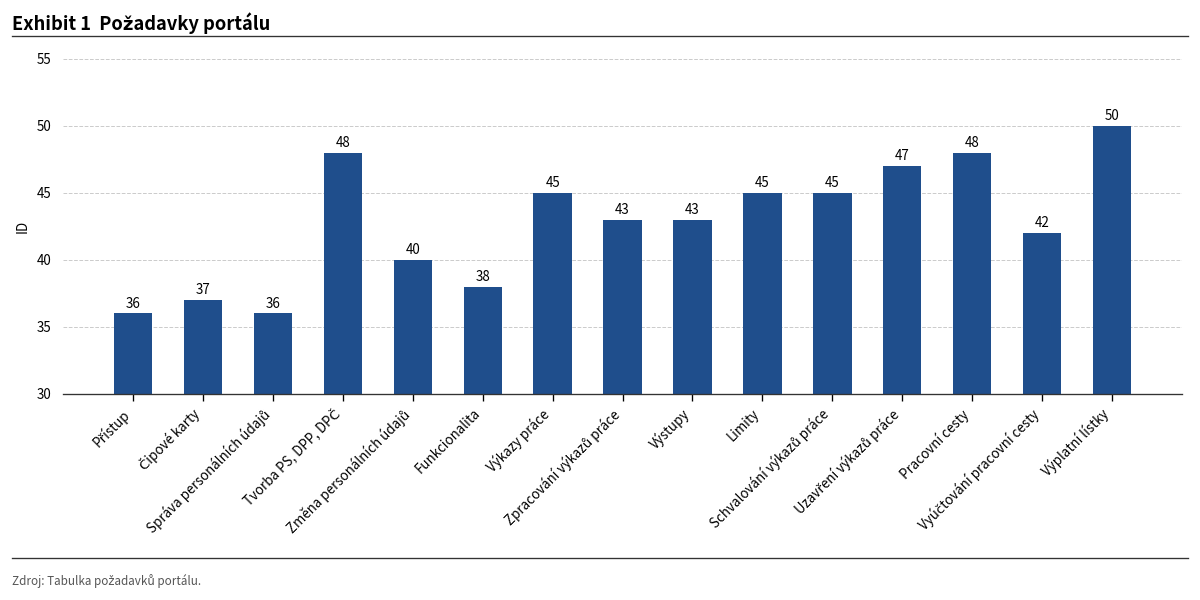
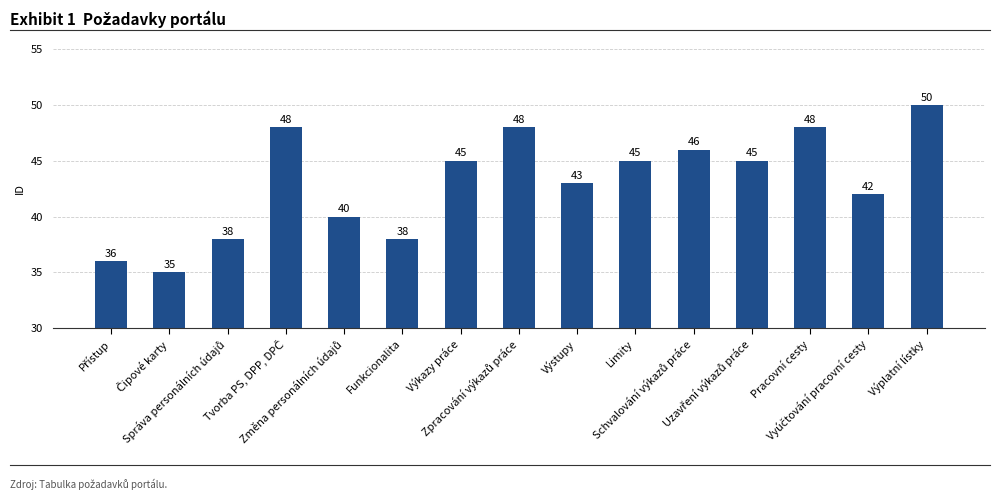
Čipové karty: 37 -> 35
Správa personálních údajů: 36 -> 38
Zpracování výkazů práce: 43 -> 48
Schvalování výkazů práce: 45 -> 46
Uzavření výkazů práce: 47 -> 45
